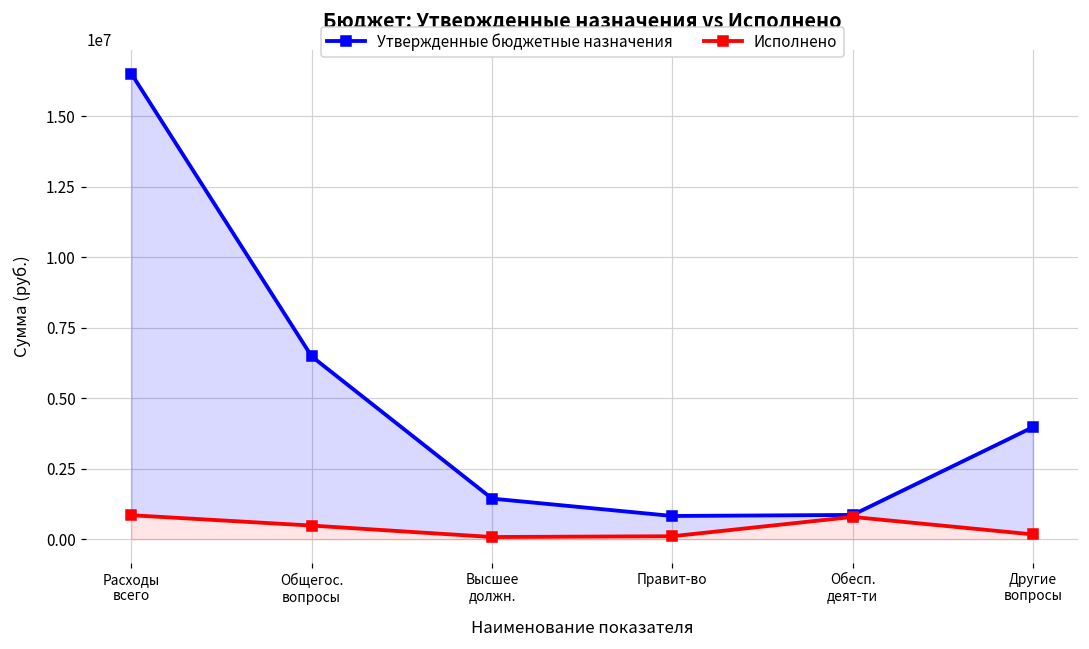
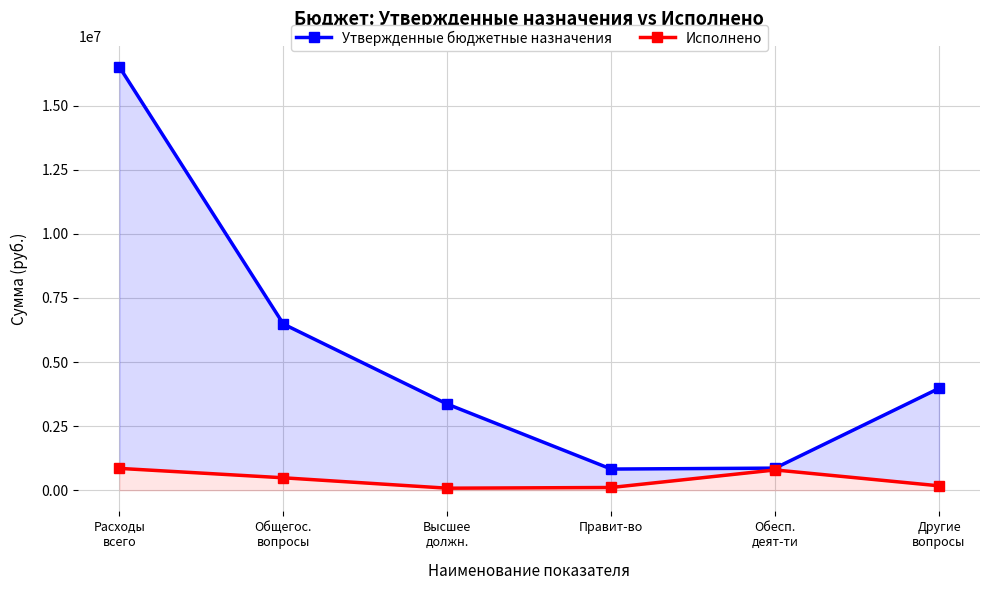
Утвержденные бюджетные назначения, Высшее должн.: 1400000 -> 3400000
